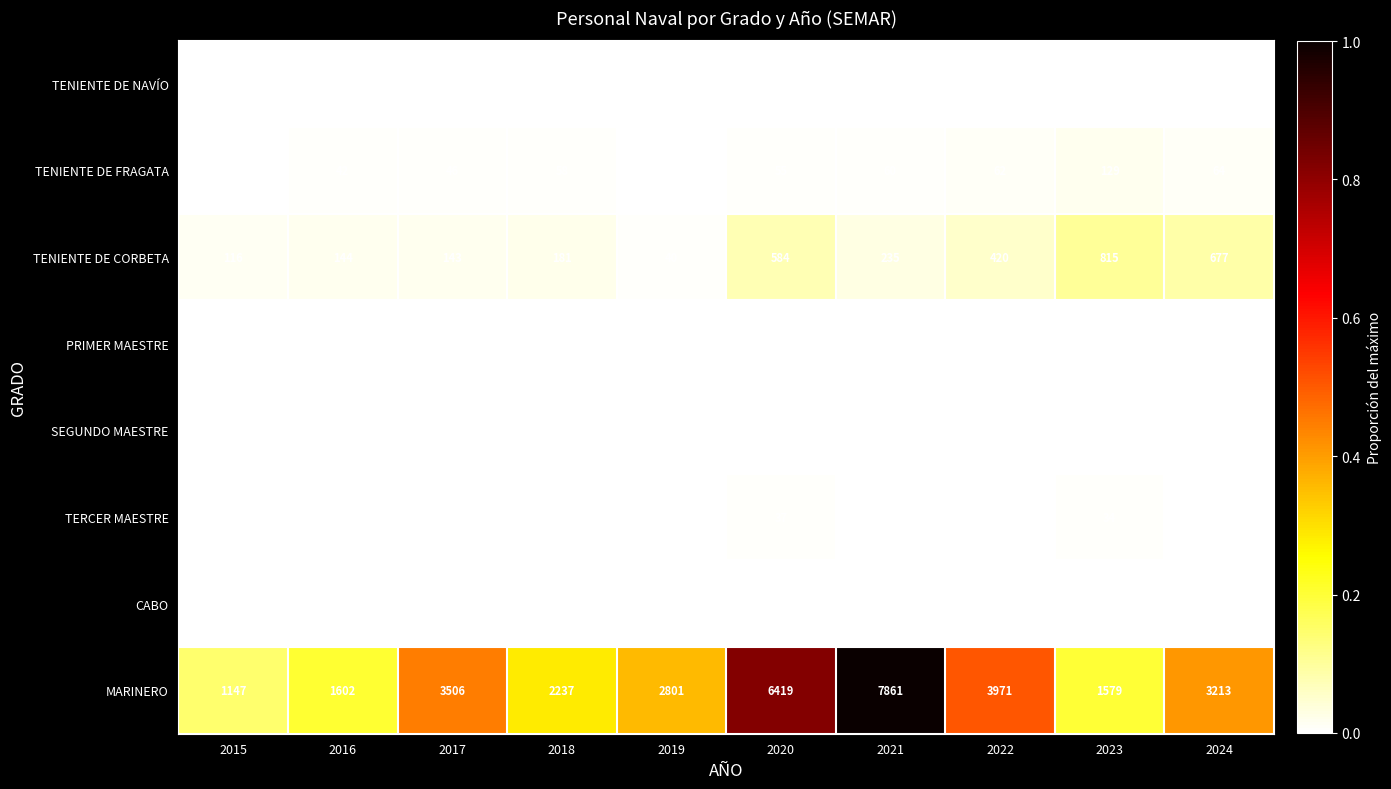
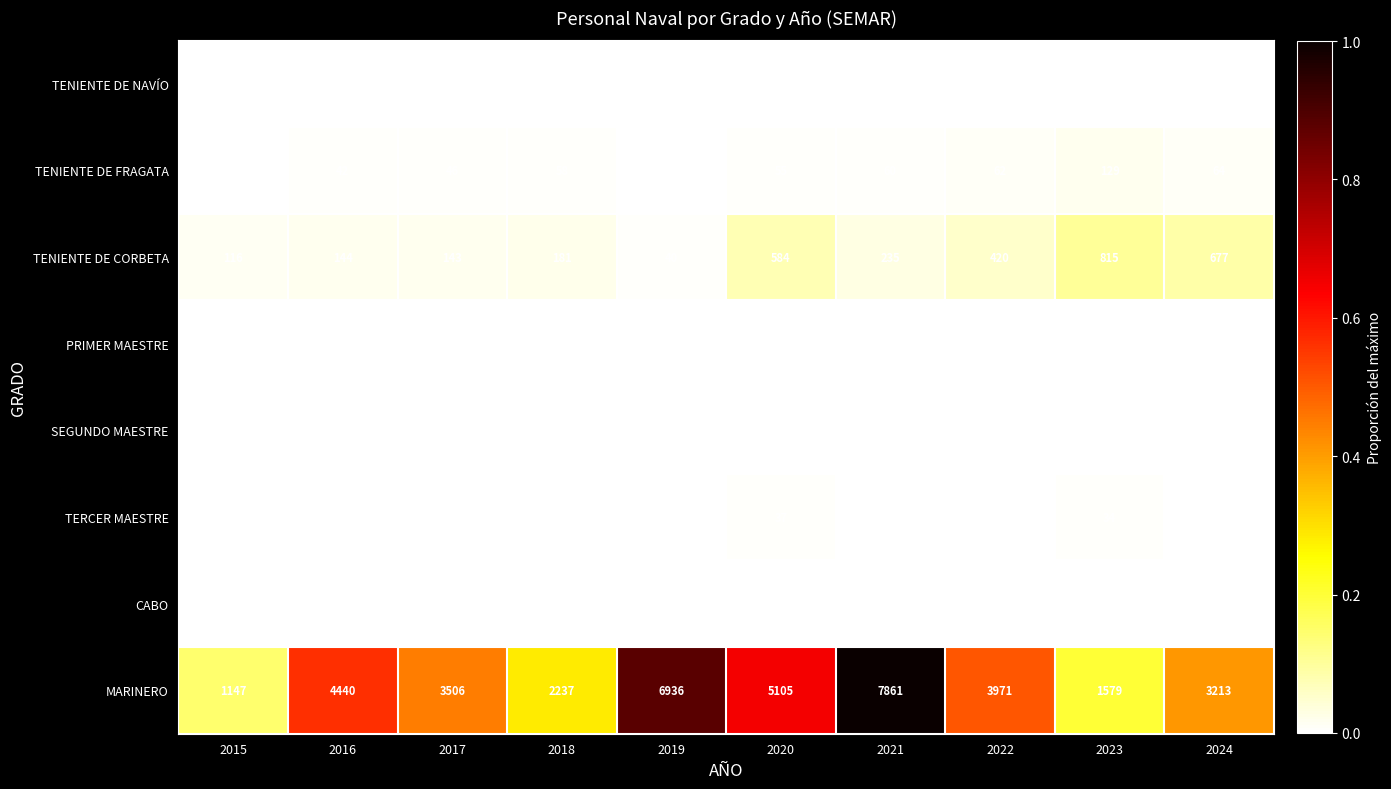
MARINERO, 2016: 1602 -> 4440
MARINERO, 2019: 2801 -> 6936
MARINERO, 2020: 6419 -> 5105
